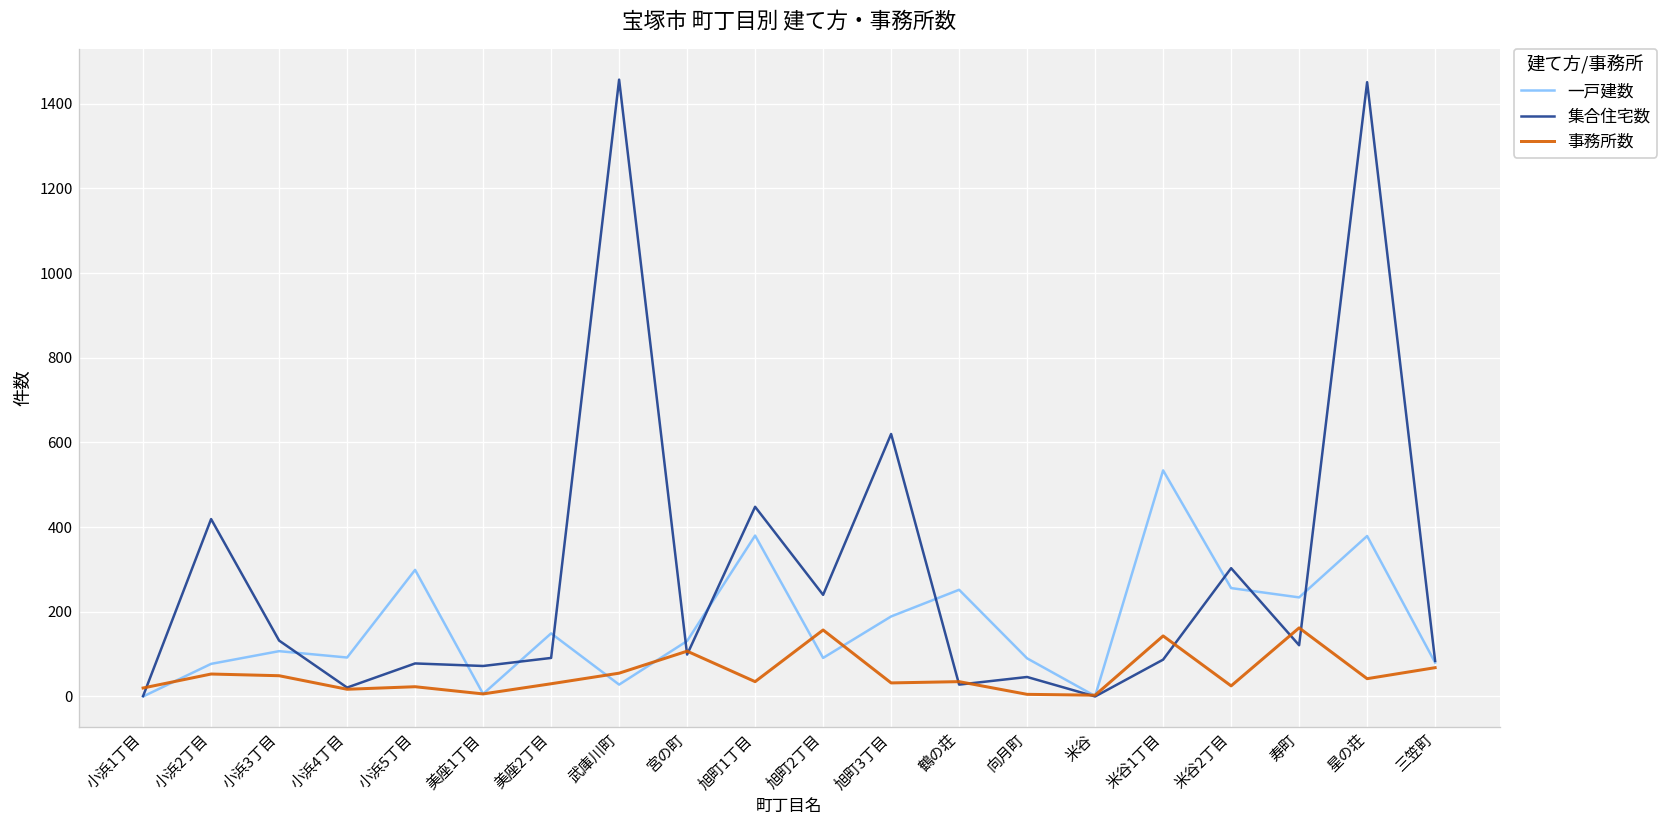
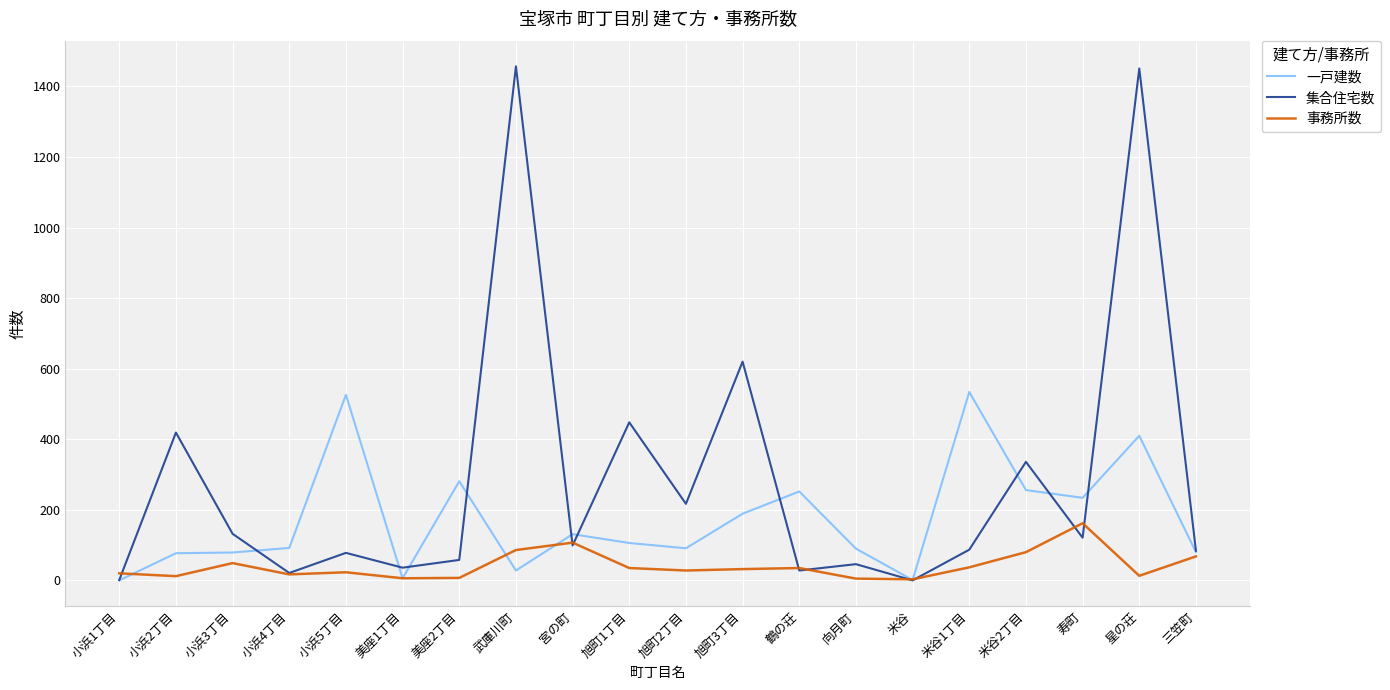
事務所数, 小浜2丁目: 50 -> 10
一戸建数, 小浜3丁目: 110 -> 80
一戸建数, 小浜5丁目: 300 -> 530
集合住宅数, 美座1丁目: 70 -> 40
一戸建数, 美座2丁目: 150 -> 280
集合住宅数, 美座2丁目: 90 -> 60
事務所数, 美座2丁目: 30 -> 10
事務所数, 武庫川町: 60 -> 90
一戸建数, 旭町1丁目: 380 -> 110
集合住宅数, 旭町2丁目: 240 -> 220
事務所数, 旭町2丁目: 160 -> 30
事務所数, 米谷1丁目: 140 -> 40
集合住宅数, 米谷2丁目: 300 -> 340
事務所数, 米谷2丁目: 30 -> 80
一戸建数, 星の荘: 380 -> 410
事務所数, 星の荘: 40 -> 10
